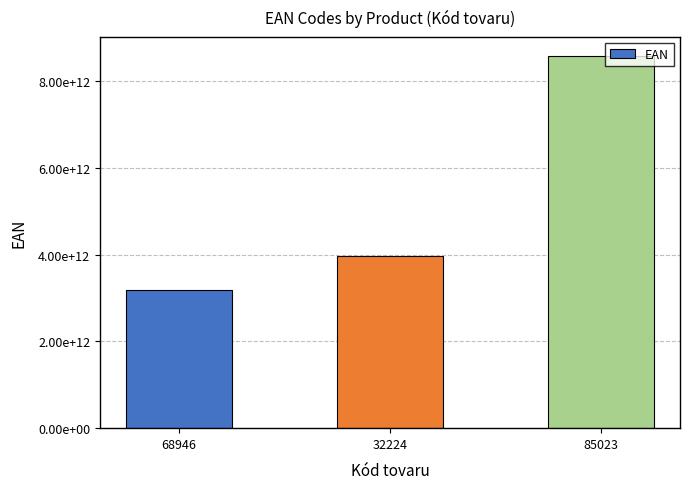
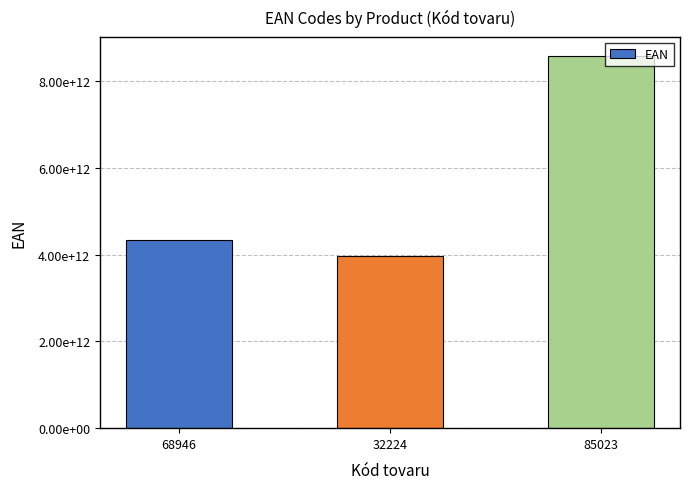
68946: 3200000000000 -> 4300000000000
